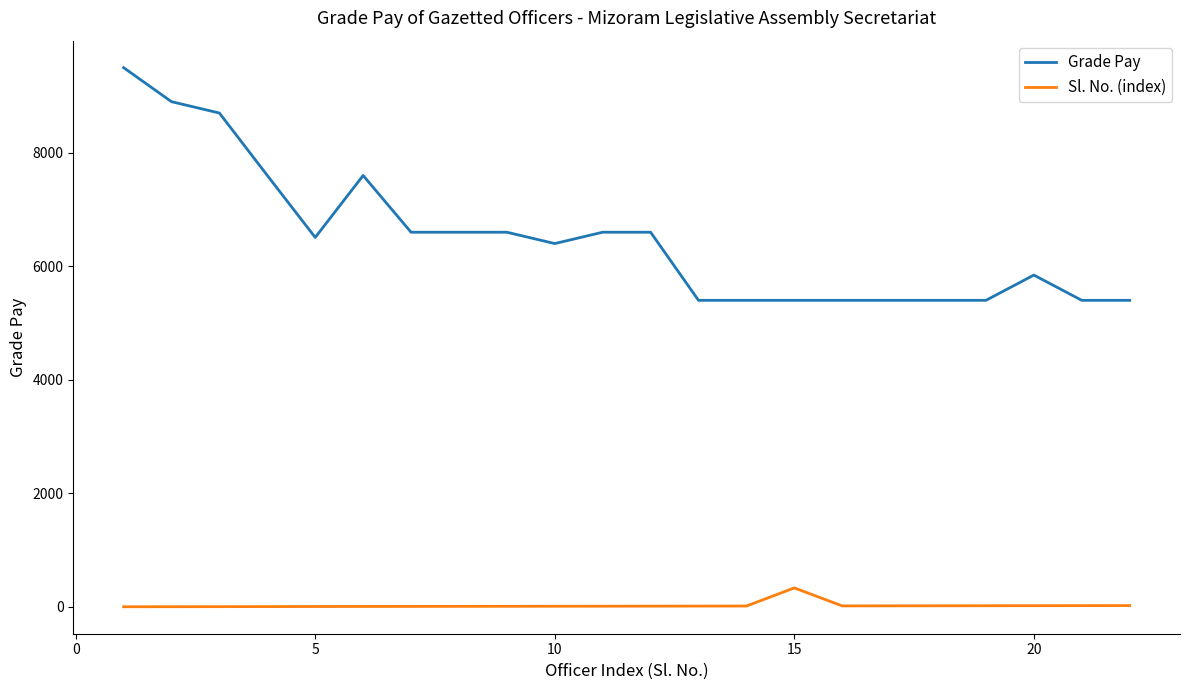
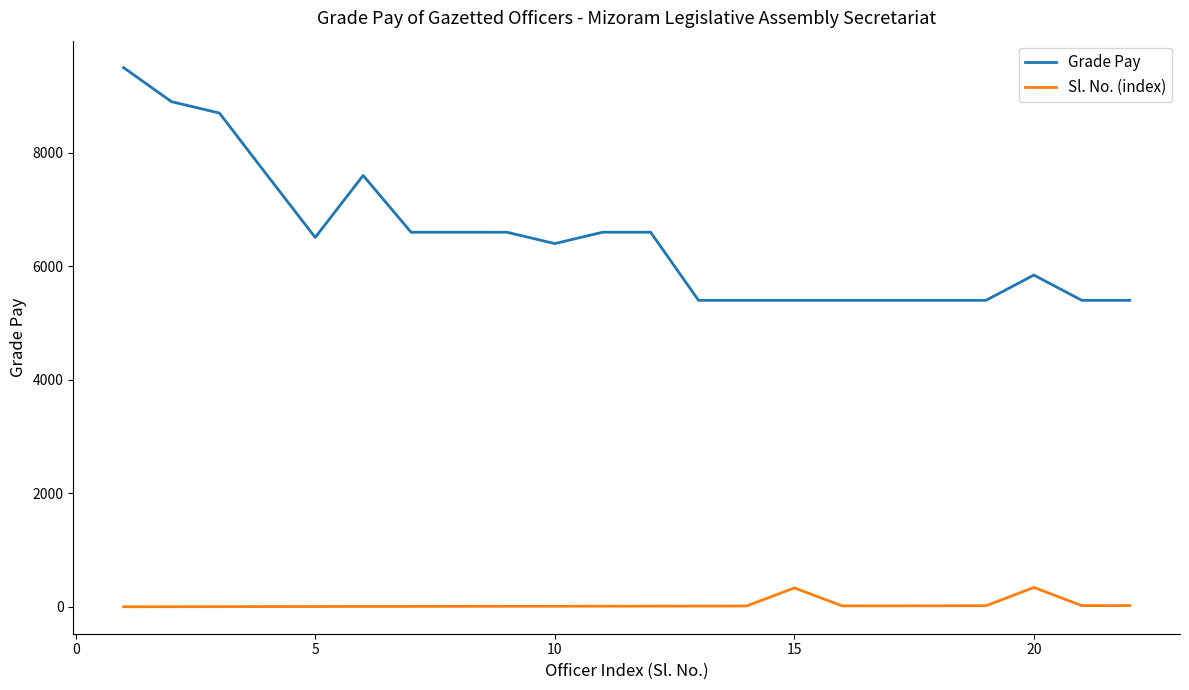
Sl. No. (index), 20: 0 -> 300
